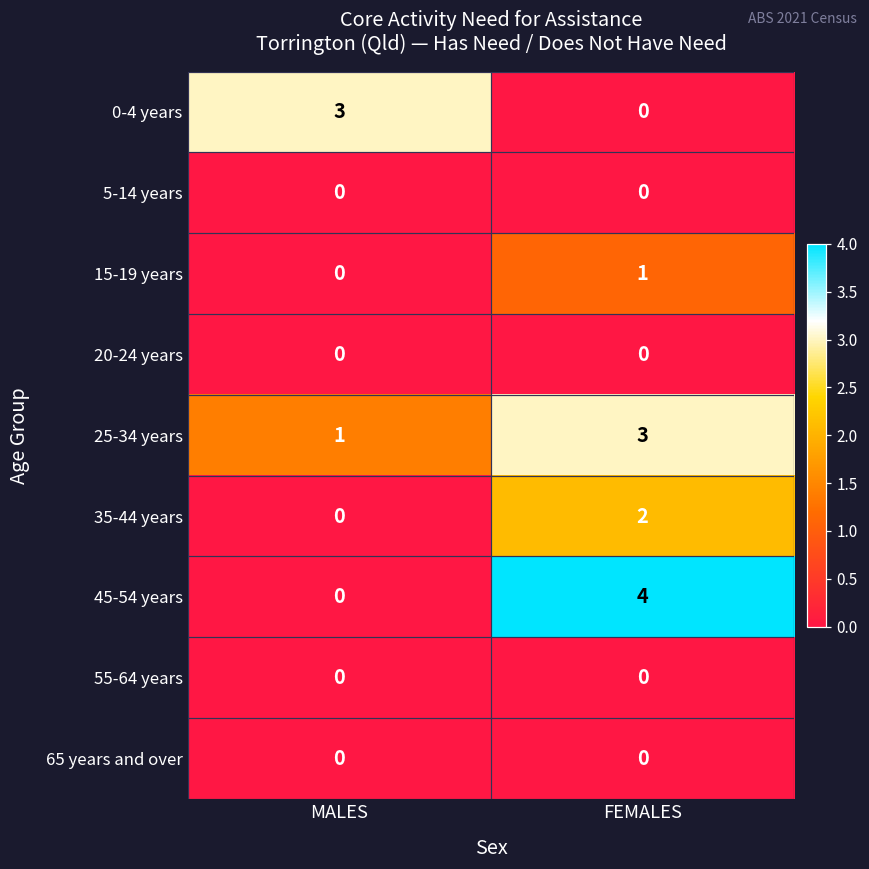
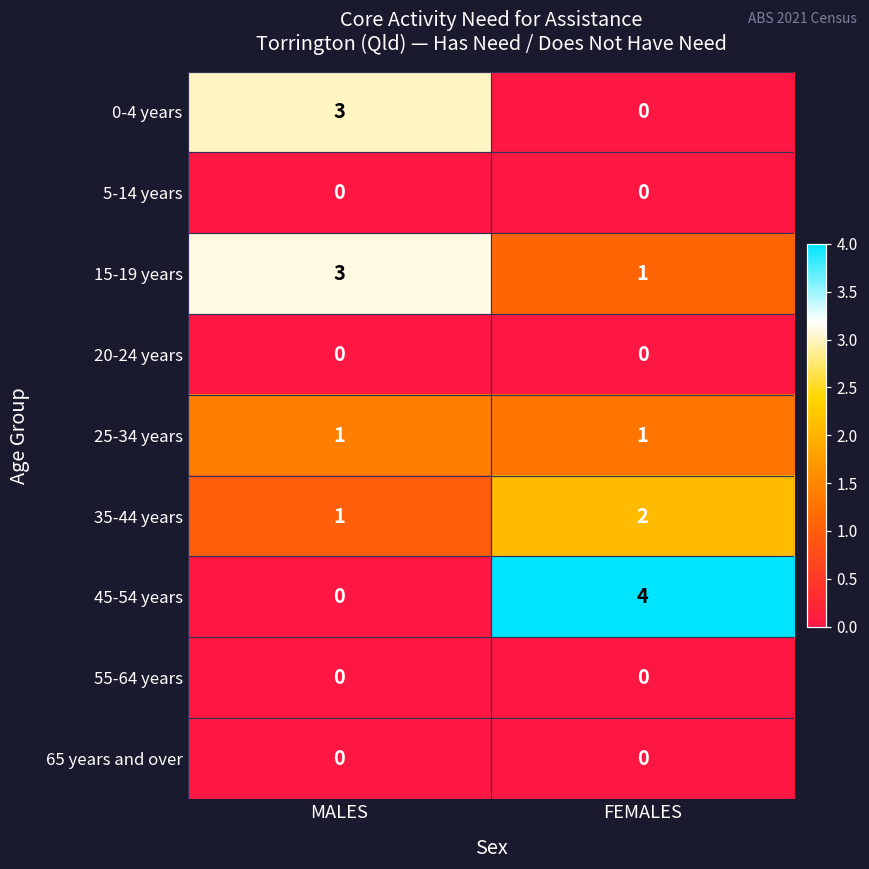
15-19 years, MALES: 0 -> 3
25-34 years, FEMALES: 3 -> 1
35-44 years, MALES: 0 -> 1
